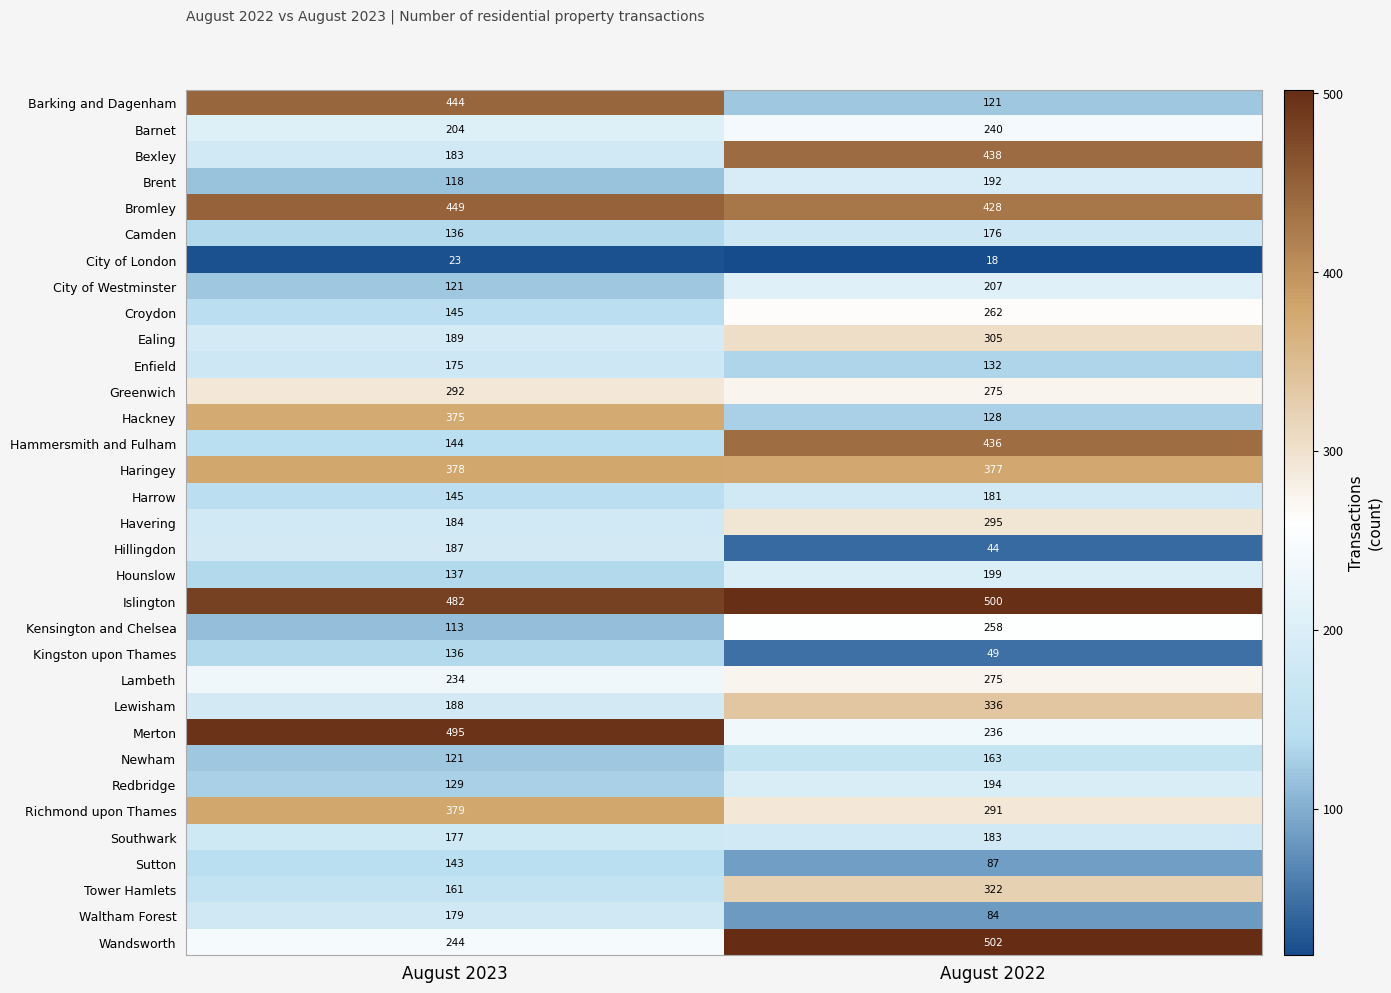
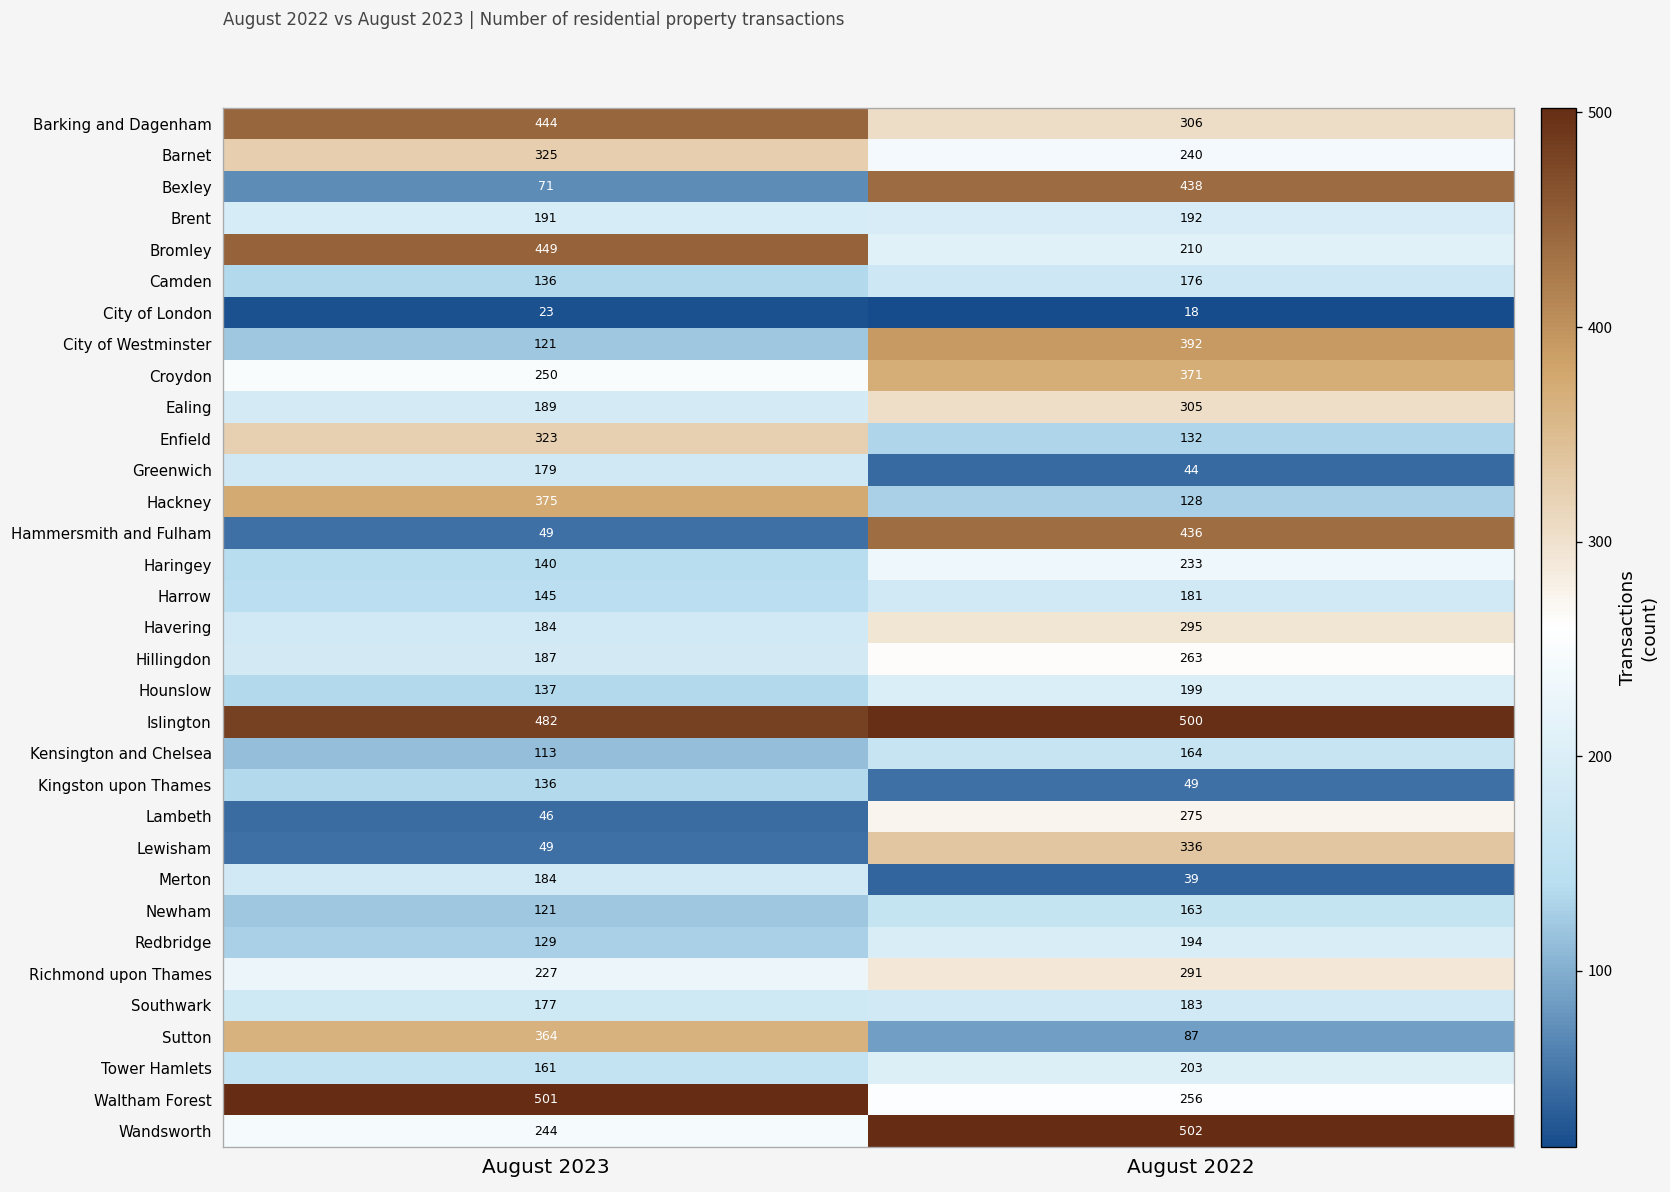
Barking and Dagenham, August 2022: 121 -> 306
Barnet, August 2023: 204 -> 325
Bexley, August 2023: 183 -> 71
Brent, August 2023: 118 -> 191
Bromley, August 2022: 428 -> 210
City of Westminster, August 2022: 207 -> 392
Croydon, August 2023: 145 -> 250
Croydon, August 2022: 262 -> 371
Enfield, August 2023: 175 -> 323
Greenwich, August 2023: 292 -> 179
Greenwich, August 2022: 275 -> 44
Hammersmith and Fulham, August 2023: 144 -> 49
Haringey, August 2023: 378 -> 140
Haringey, August 2022: 377 -> 233
Hillingdon, August 2022: 44 -> 263
Kensington and Chelsea, August 2022: 258 -> 164
Lambeth, August 2023: 234 -> 46
Lewisham, August 2023: 188 -> 49
Merton, August 2023: 495 -> 184
Merton, August 2022: 236 -> 39
Richmond upon Thames, August 2023: 379 -> 227
Sutton, August 2023: 143 -> 364
Tower Hamlets, August 2022: 322 -> 203
Waltham Forest, August 2023: 179 -> 501
Waltham Forest, August 2022: 84 -> 256
